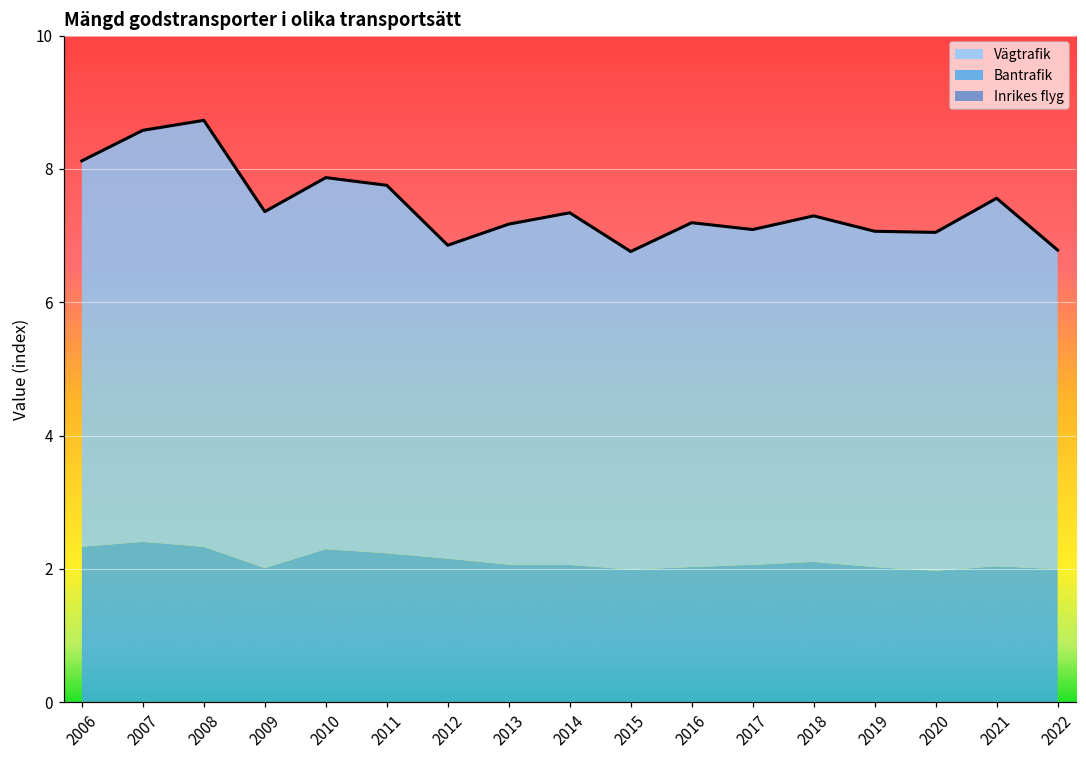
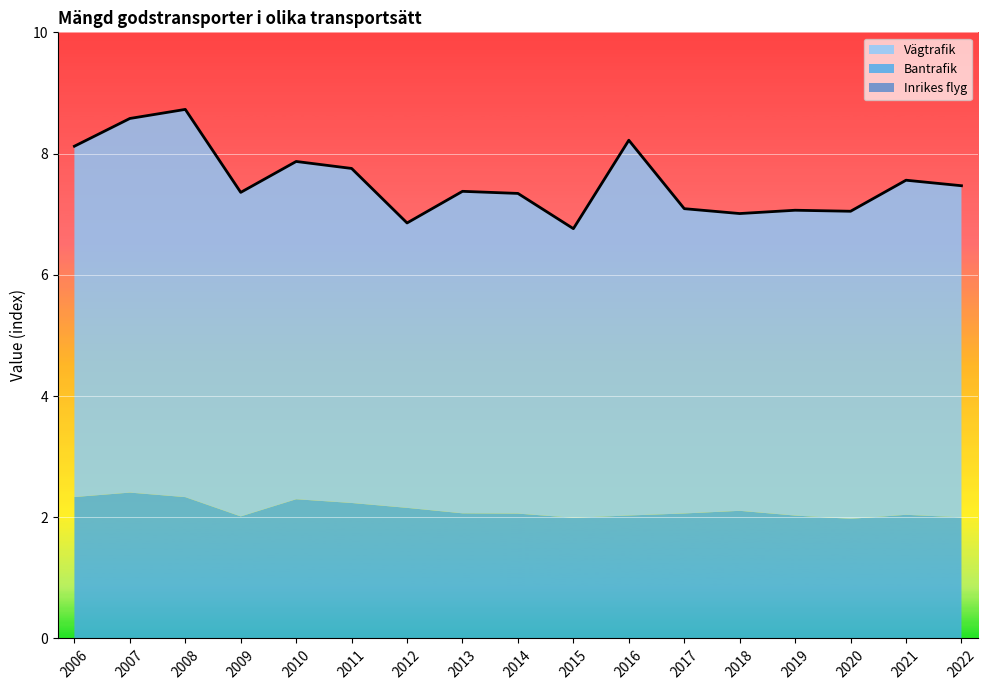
Vägtrafik, 2013: 5.1 -> 5.3
Vägtrafik, 2016: 5.2 -> 6.2
Vägtrafik, 2018: 5.2 -> 4.9
Vägtrafik, 2022: 4.8 -> 5.5
